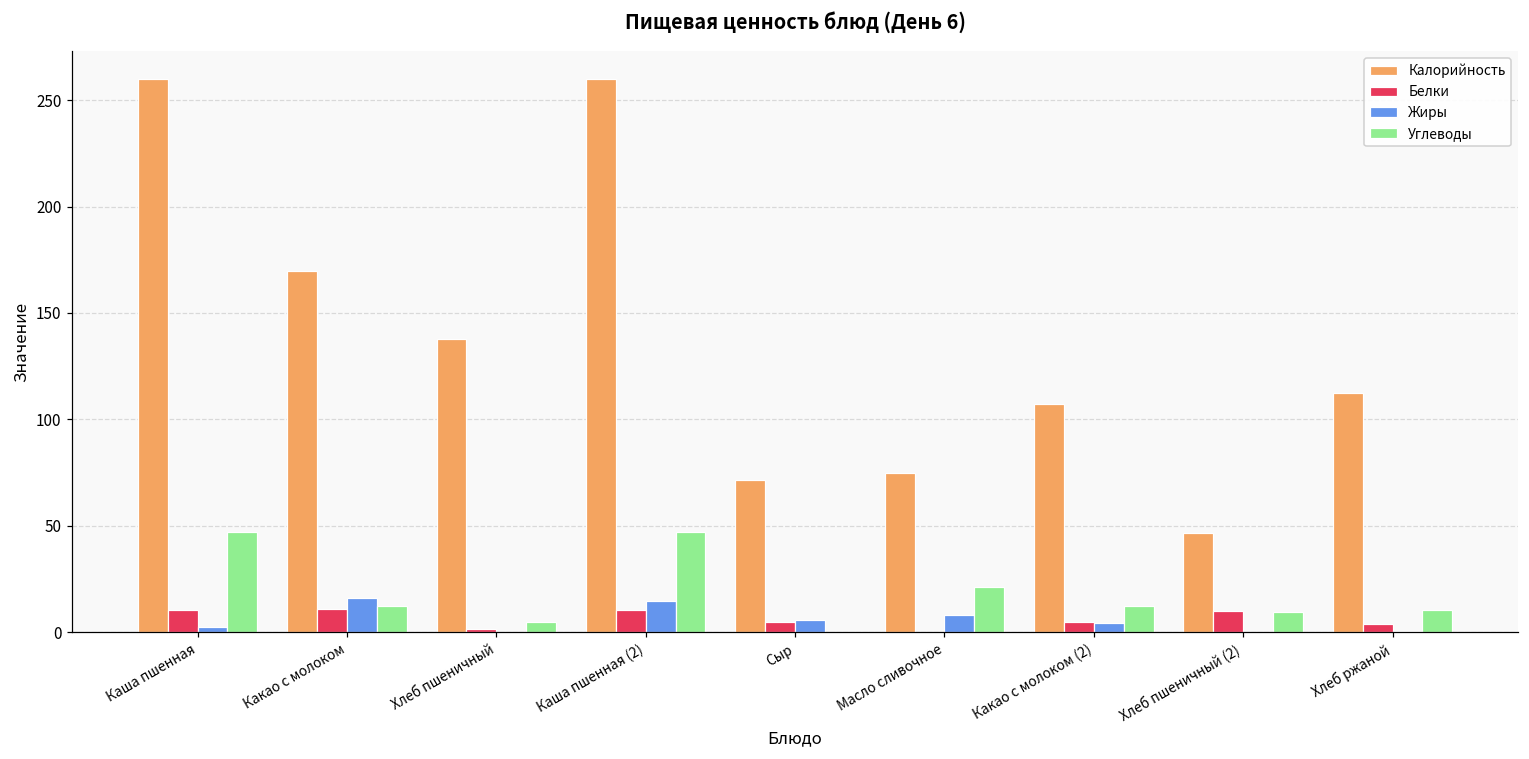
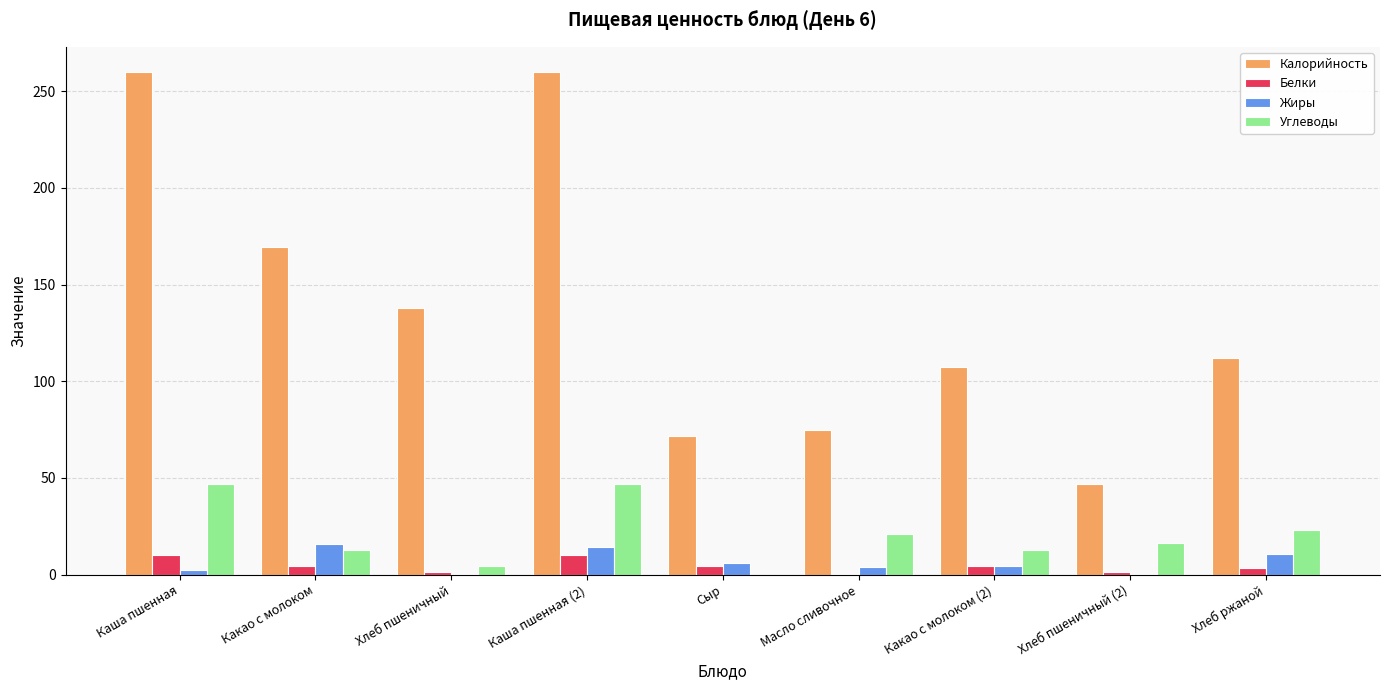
Белки, Какао с молоком: 11 -> 5
Жиры, Масло сливочное: 8 -> 4
Белки, Хлеб пшеничный (2): 10 -> 2
Углеводы, Хлеб пшеничный (2): 10 -> 17
Жиры, Хлеб ржаной: 1 -> 11
Углеводы, Хлеб ржаной: 11 -> 23
